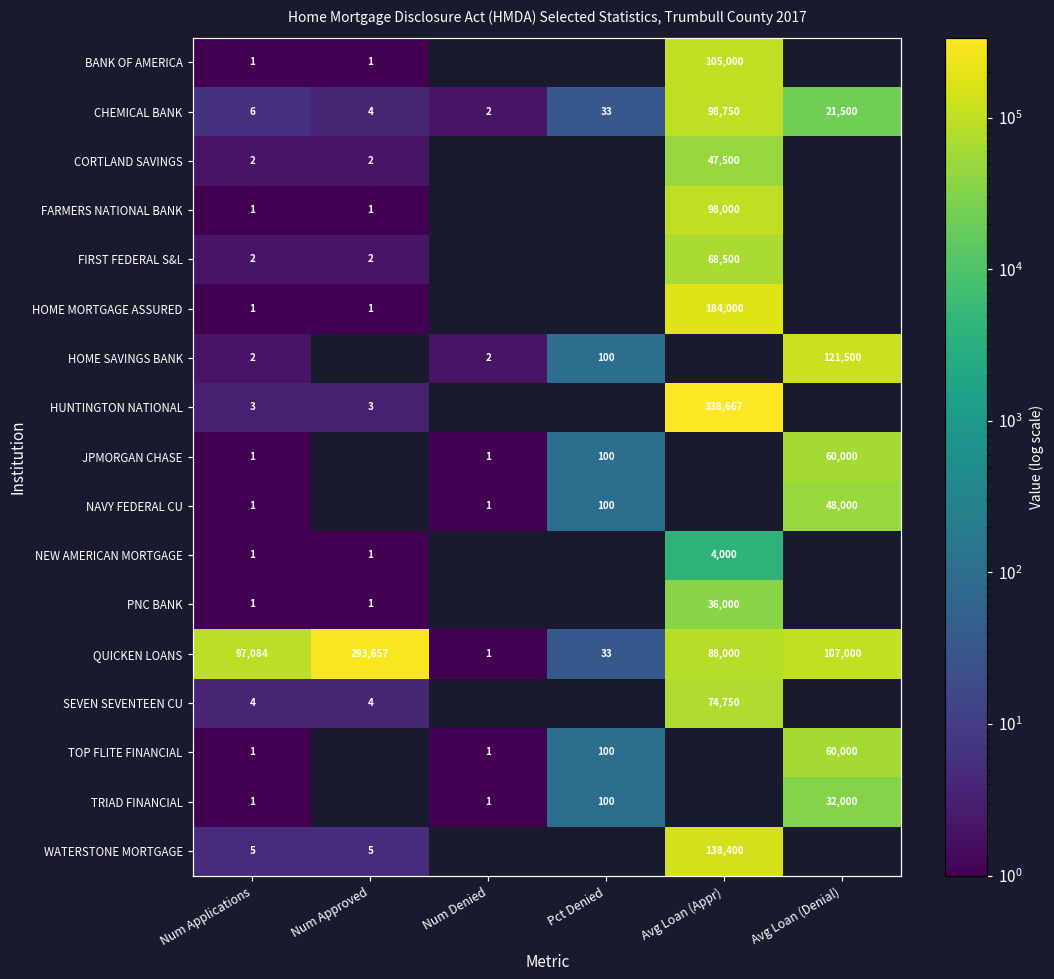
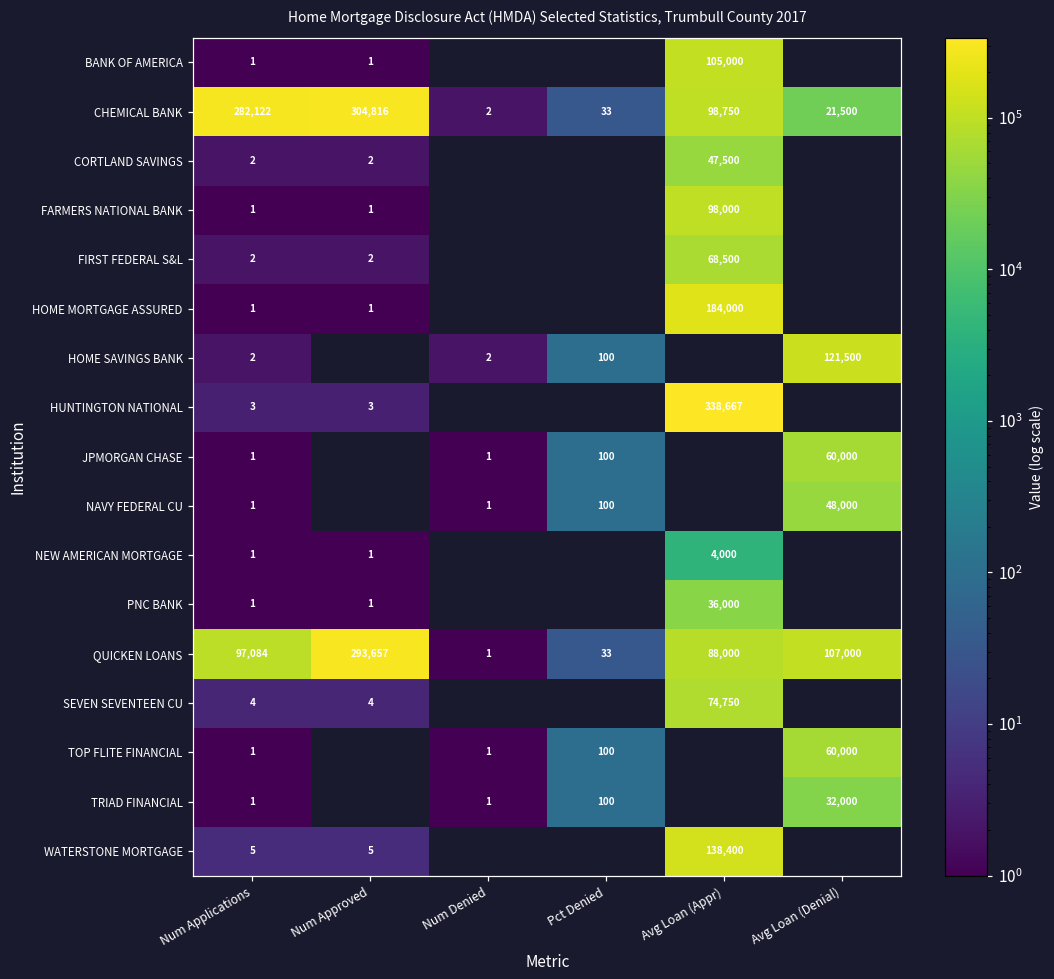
CHEMICAL BANK, Num Applications: 6 -> 282,122
CHEMICAL BANK, Num Approved: 4 -> 304,816
